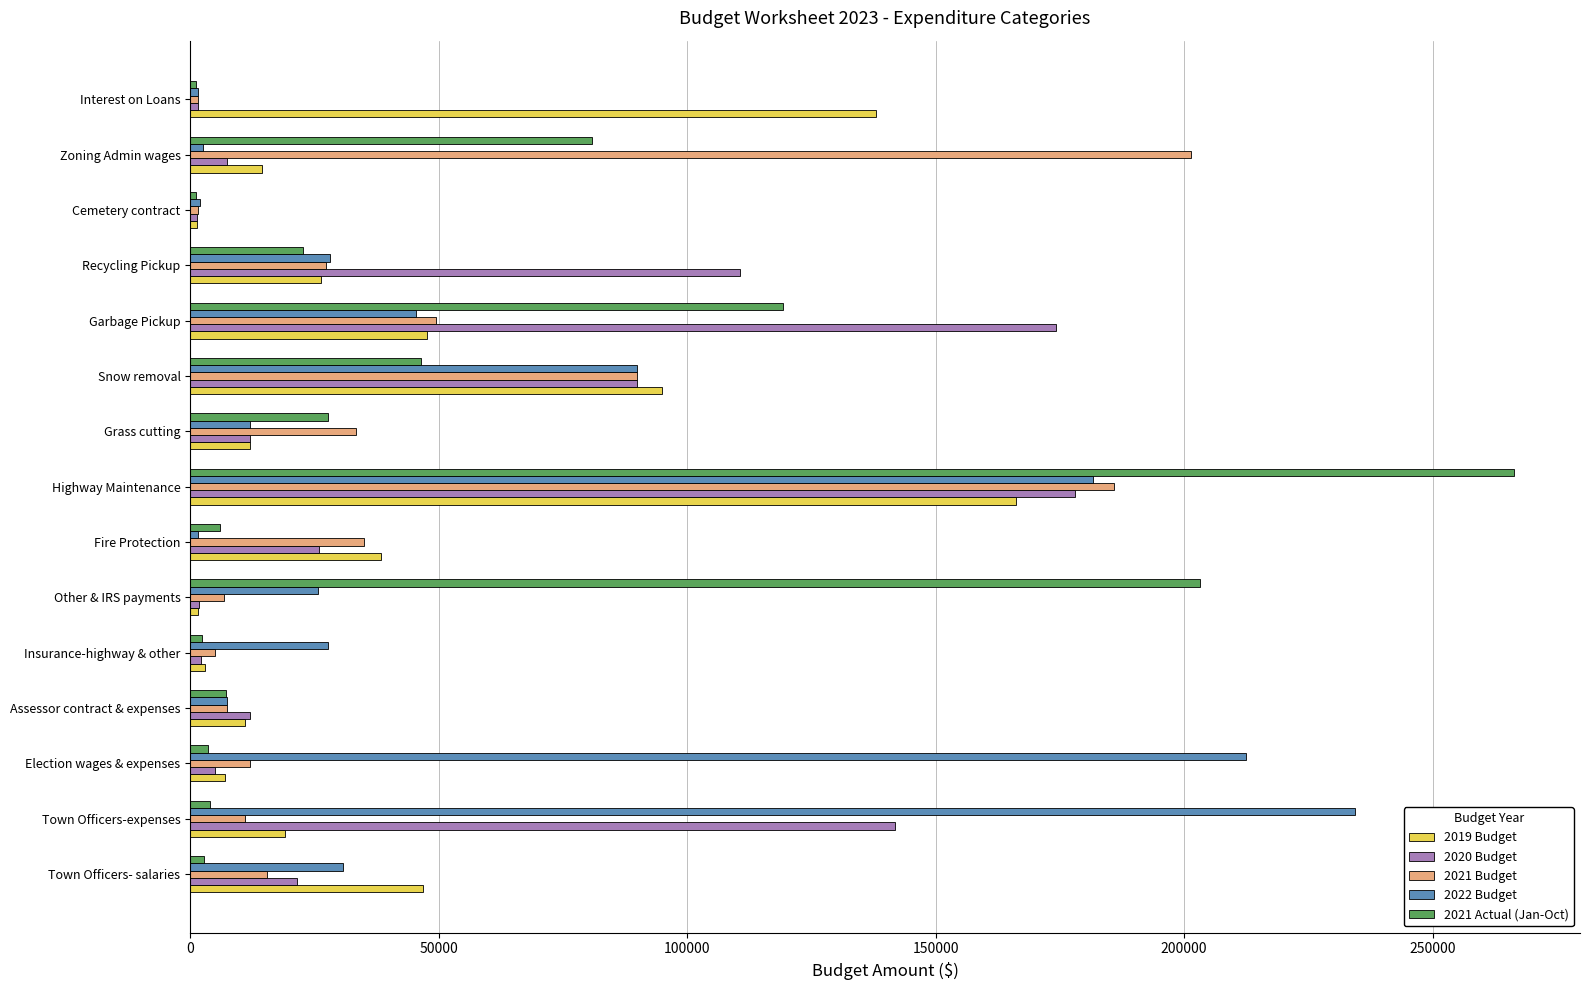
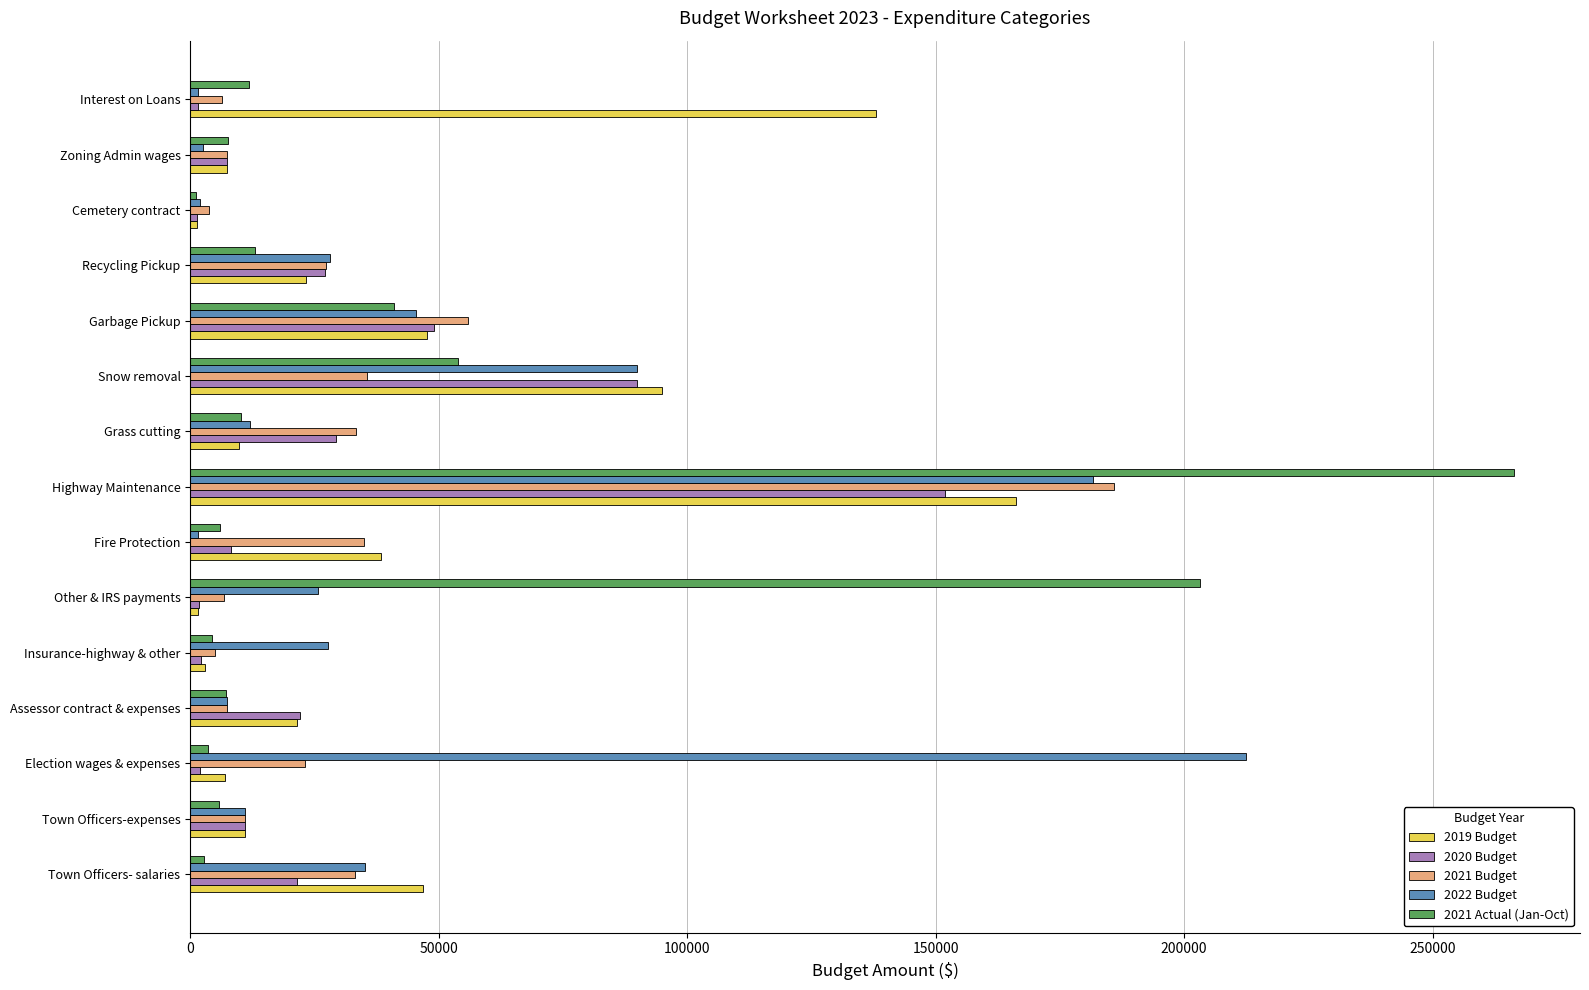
2021 Actual (Jan-Oct), Interest on Loans: 1000 -> 12000
2021 Budget, Interest on Loans: 2000 -> 6000
2021 Actual (Jan-Oct), Zoning Admin wages: 81000 -> 8000
2021 Budget, Zoning Admin wages: 201000 -> 8000
2019 Budget, Zoning Admin wages: 14000 -> 8000
2021 Budget, Cemetery contract: 2000 -> 4000
2021 Actual (Jan-Oct), Recycling Pickup: 23000 -> 13000
2020 Budget, Recycling Pickup: 111000 -> 27000
2019 Budget, Recycling Pickup: 26000 -> 23000
2021 Actual (Jan-Oct), Garbage Pickup: 119000 -> 41000
2021 Budget, Garbage Pickup: 49000 -> 56000
2020 Budget, Garbage Pickup: 174000 -> 49000
2021 Actual (Jan-Oct), Snow removal: 47000 -> 54000
2021 Budget, Snow removal: 90000 -> 36000
2021 Actual (Jan-Oct), Grass cutting: 28000 -> 10000
2020 Budget, Grass cutting: 12000 -> 29000
2019 Budget, Grass cutting: 12000 -> 10000
2020 Budget, Highway Maintenance: 178000 -> 152000
2020 Budget, Fire Protection: 26000 -> 8000
2021 Actual (Jan-Oct), Insurance-highway & other: 2000 -> 4000
2020 Budget, Assessor contract & expenses: 12000 -> 22000
2019 Budget, Assessor contract & expenses: 11000 -> 22000
2021 Budget, Election wages & expenses: 12000 -> 23000
2020 Budget, Election wages & expenses: 5000 -> 2000
2021 Actual (Jan-Oct), Town Officers-expenses: 4000 -> 6000
2022 Budget, Town Officers-expenses: 234000 -> 11000
2020 Budget, Town Officers-expenses: 142000 -> 11000
2019 Budget, Town Officers-expenses: 19000 -> 11000
2022 Budget, Town Officers- salaries: 31000 -> 35000
2021 Budget, Town Officers- salaries: 16000 -> 33000
